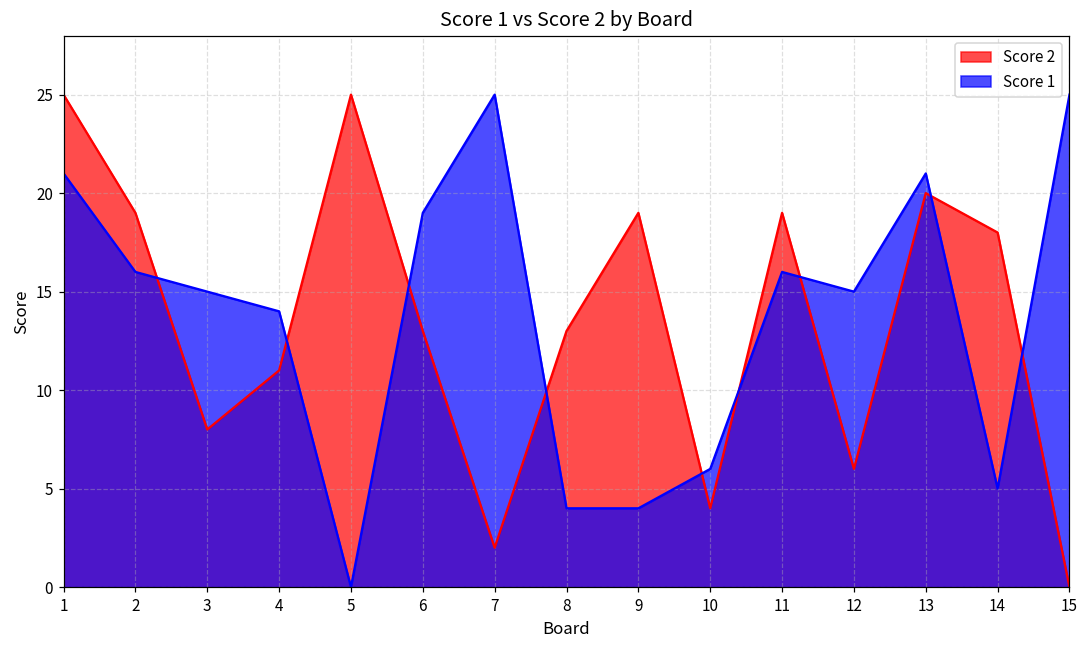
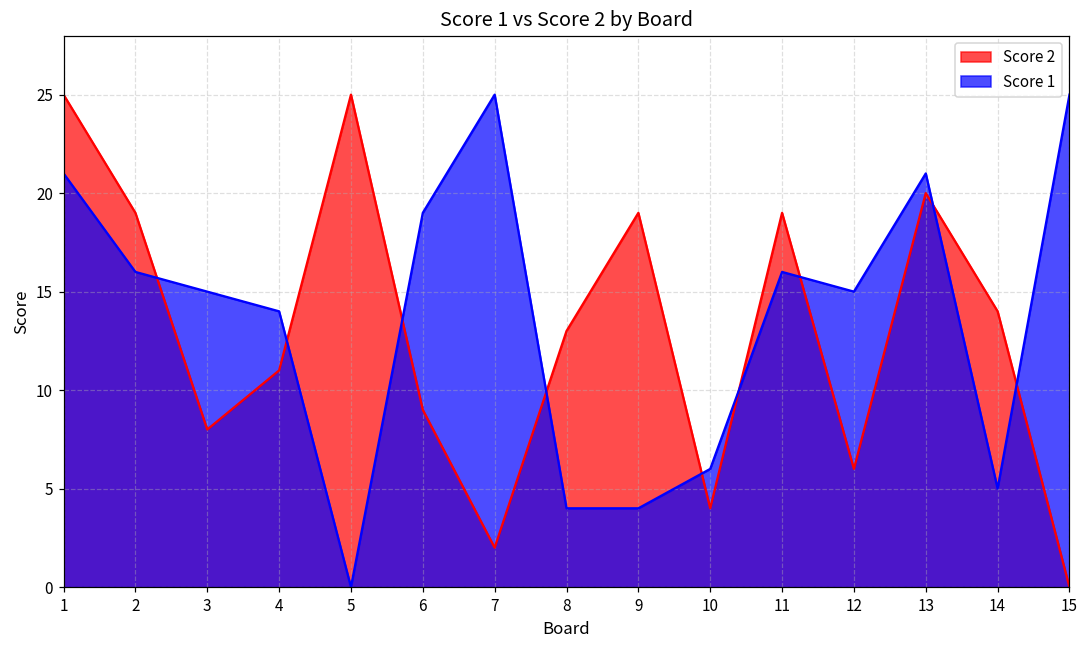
Score 2, 6: 13 -> 9
Score 2, 14: 18 -> 14
